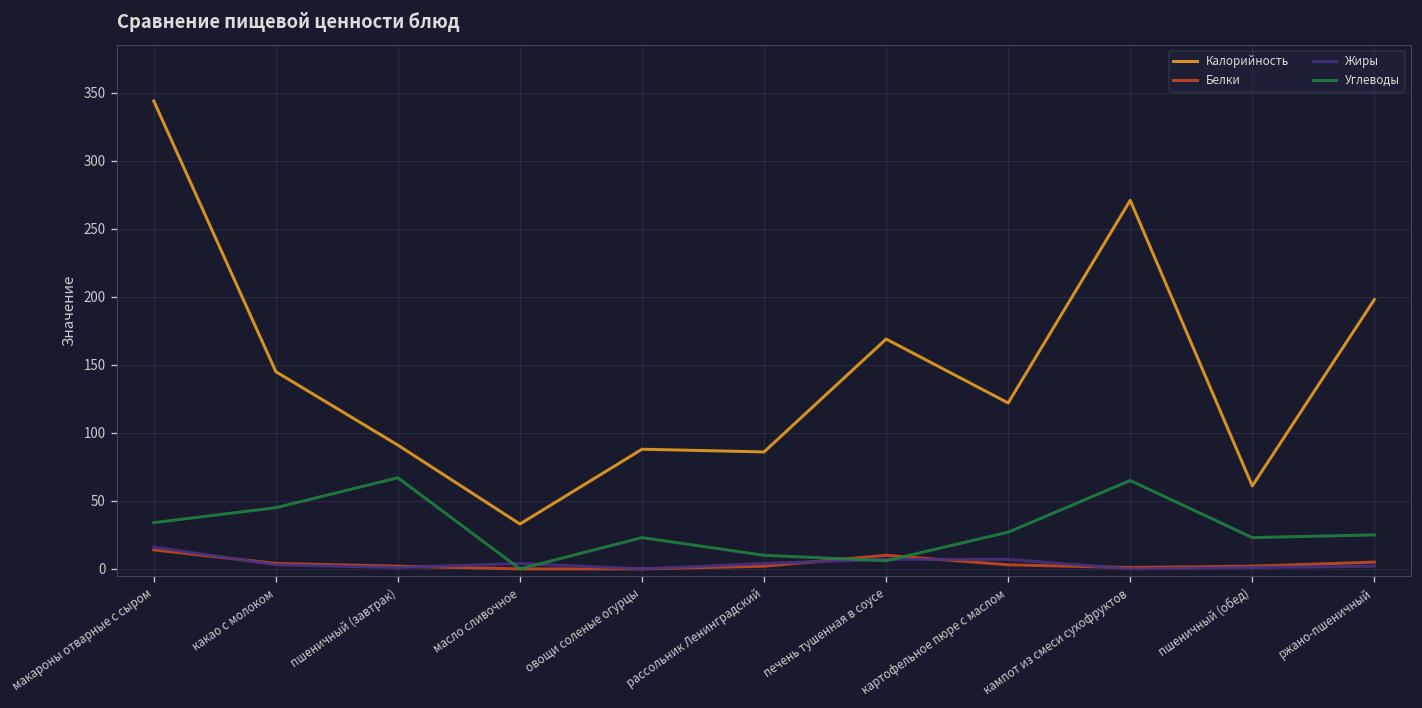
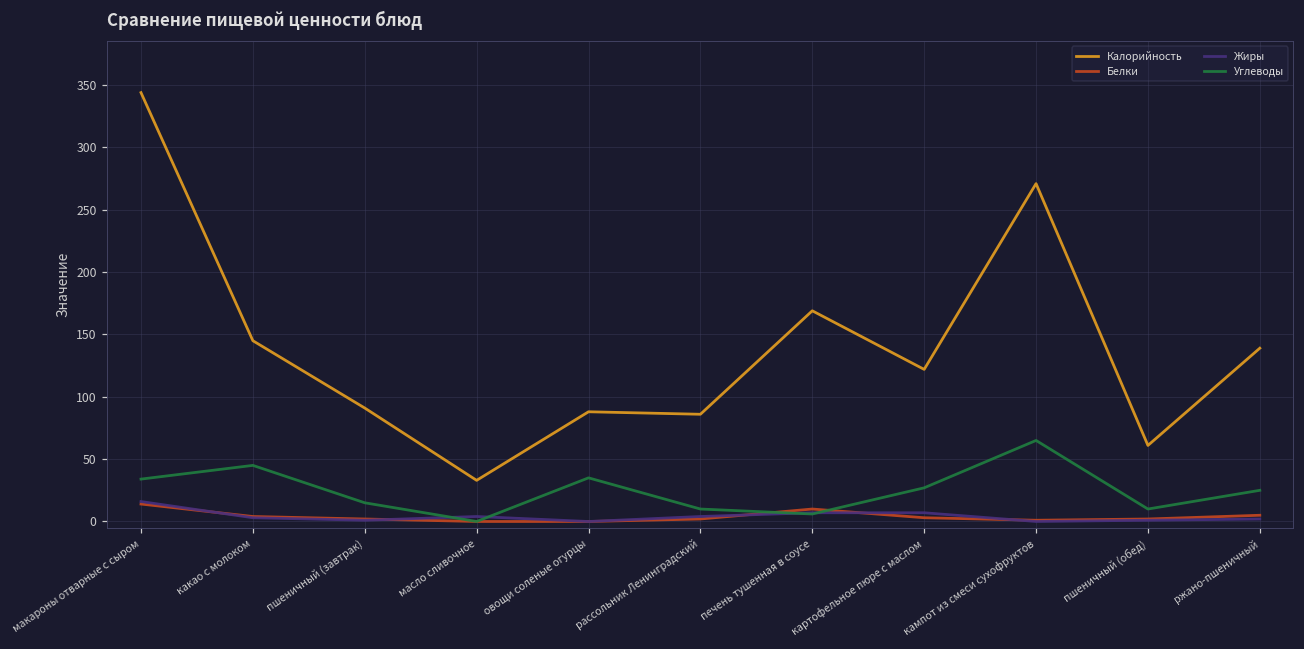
Углеводы, пшеничный (завтрак): 67 -> 15
Углеводы, овощи соленые огурцы: 23 -> 35
Углеводы, пшеничный (обед): 23 -> 10
Калорийность, ржано-пшеничный: 198 -> 139
